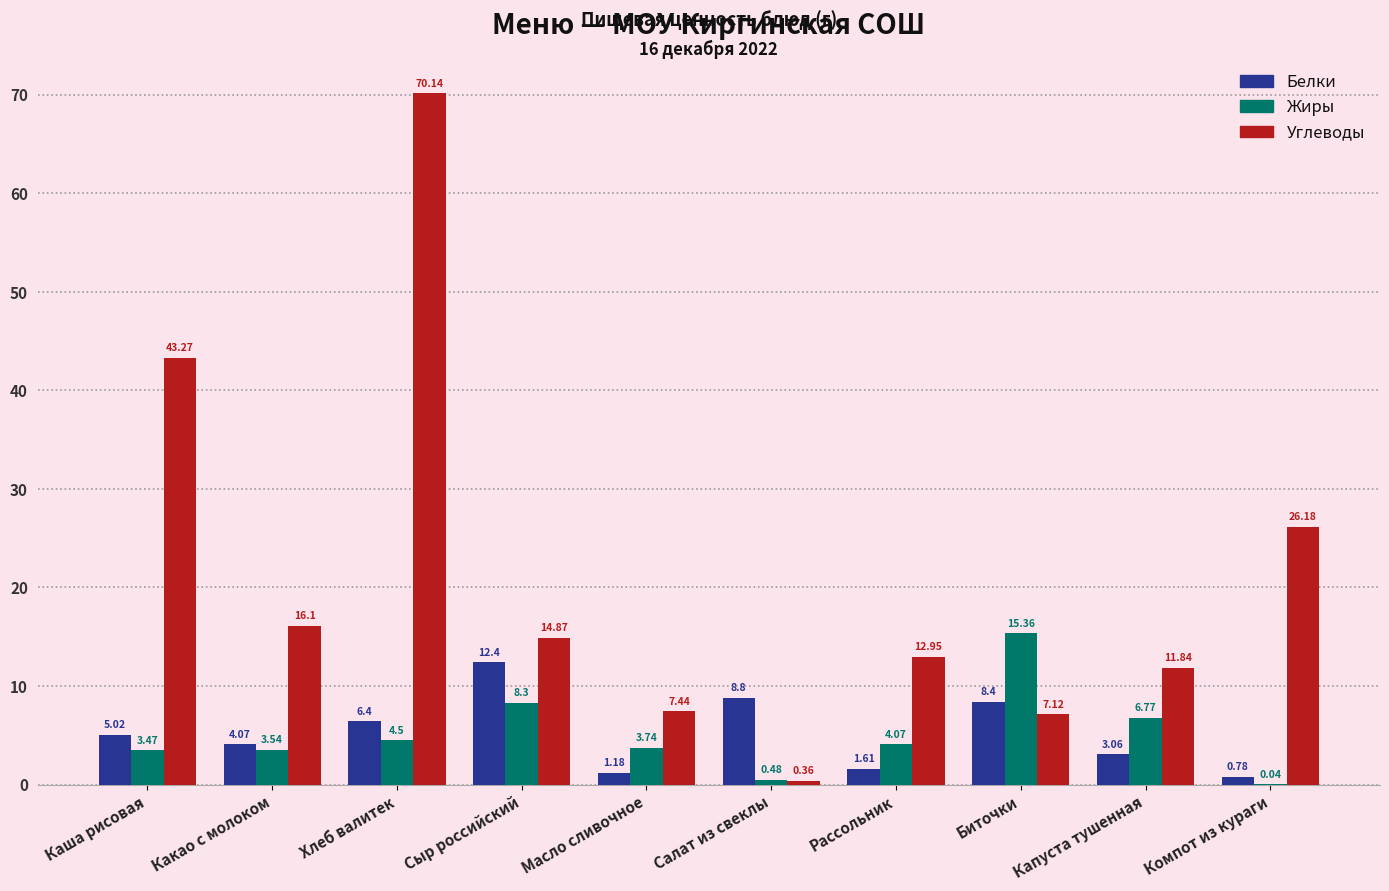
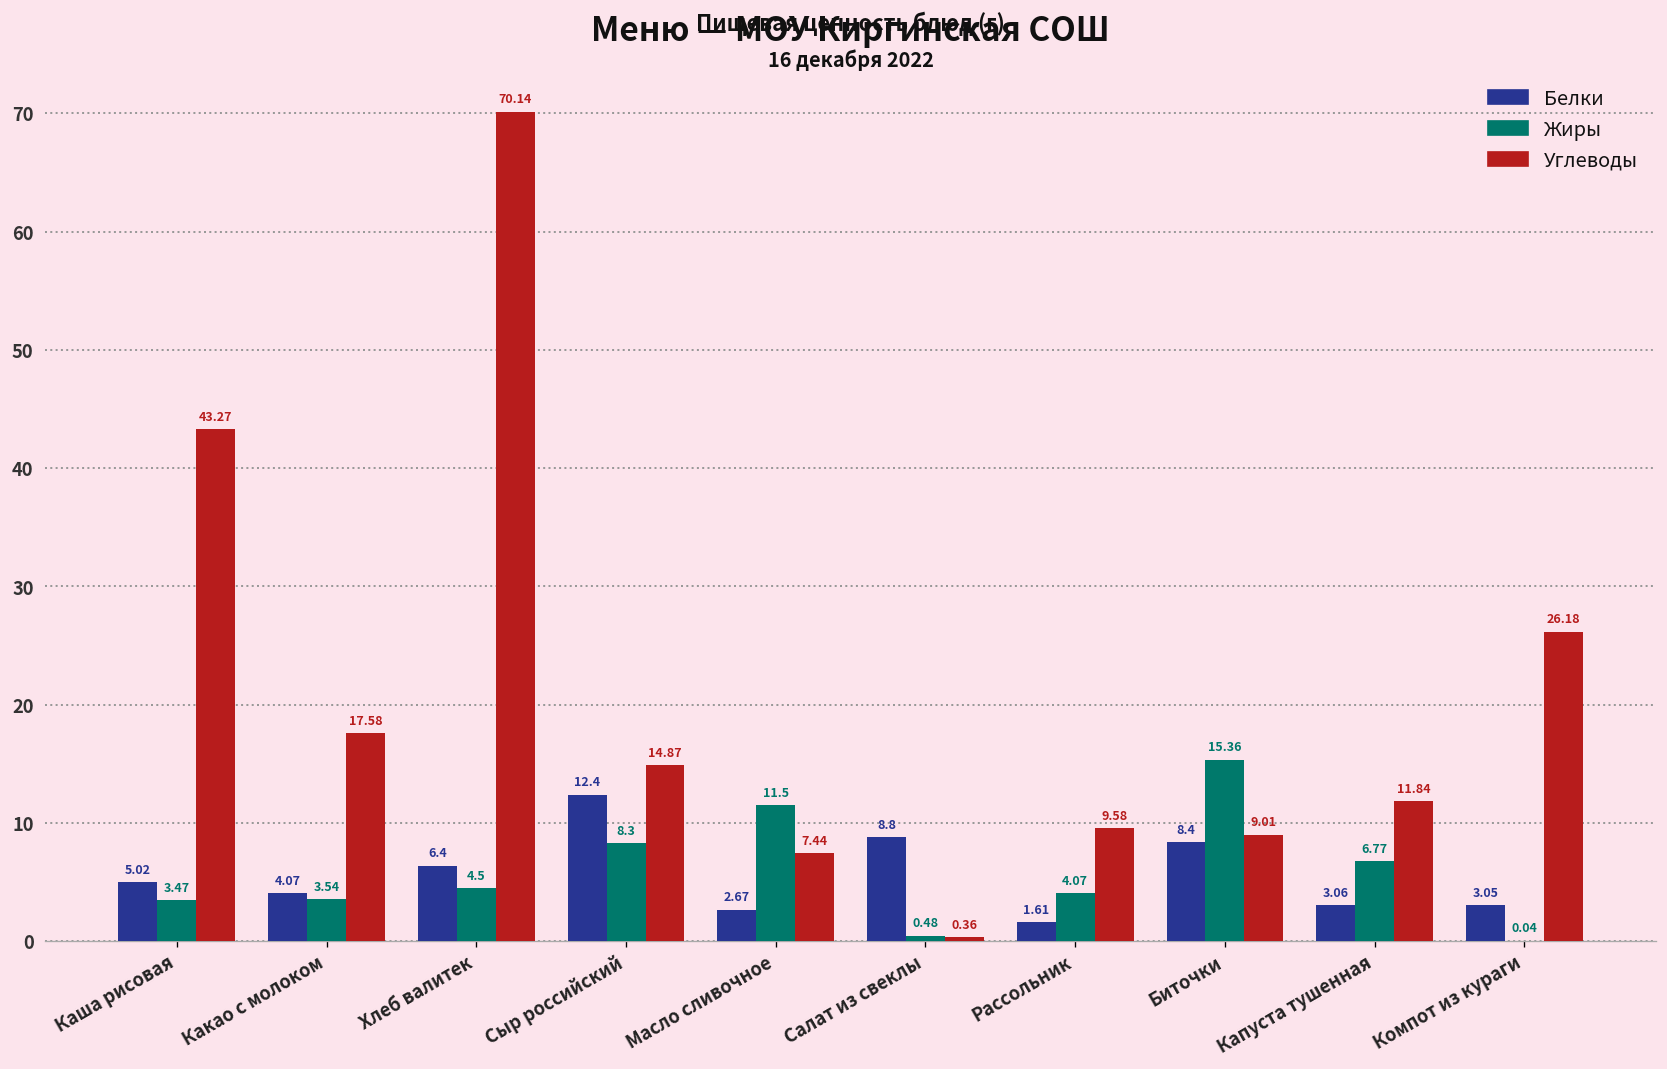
Углеводы, Какао с молоком: 16.1 -> 17.58
Белки, Масло сливочное: 1.18 -> 2.67
Жиры, Масло сливочное: 3.74 -> 11.5
Углеводы, Рассольник: 12.95 -> 9.58
Углеводы, Биточки: 7.12 -> 9.01
Белки, Компот из кураги: 0.78 -> 3.05
